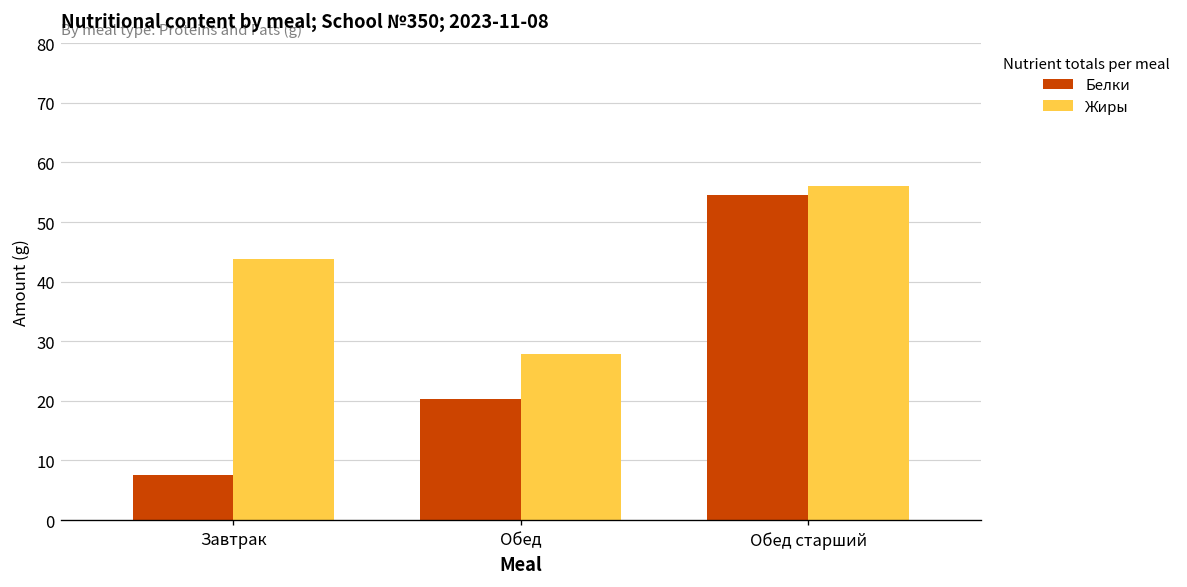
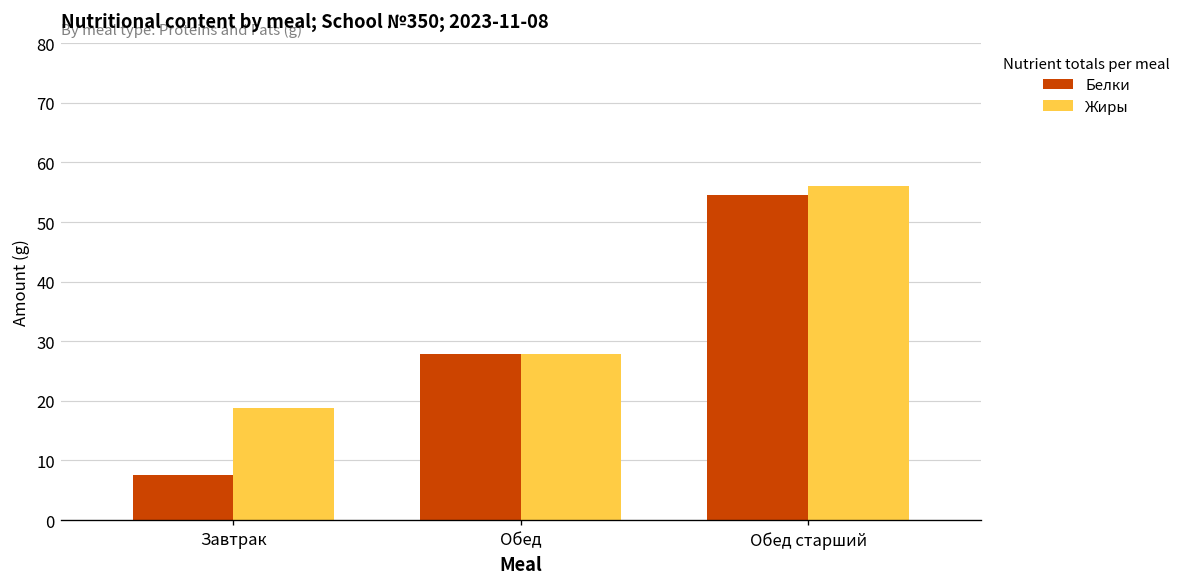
Жиры, Завтрак: 44 -> 19
Белки, Обед: 20 -> 28
